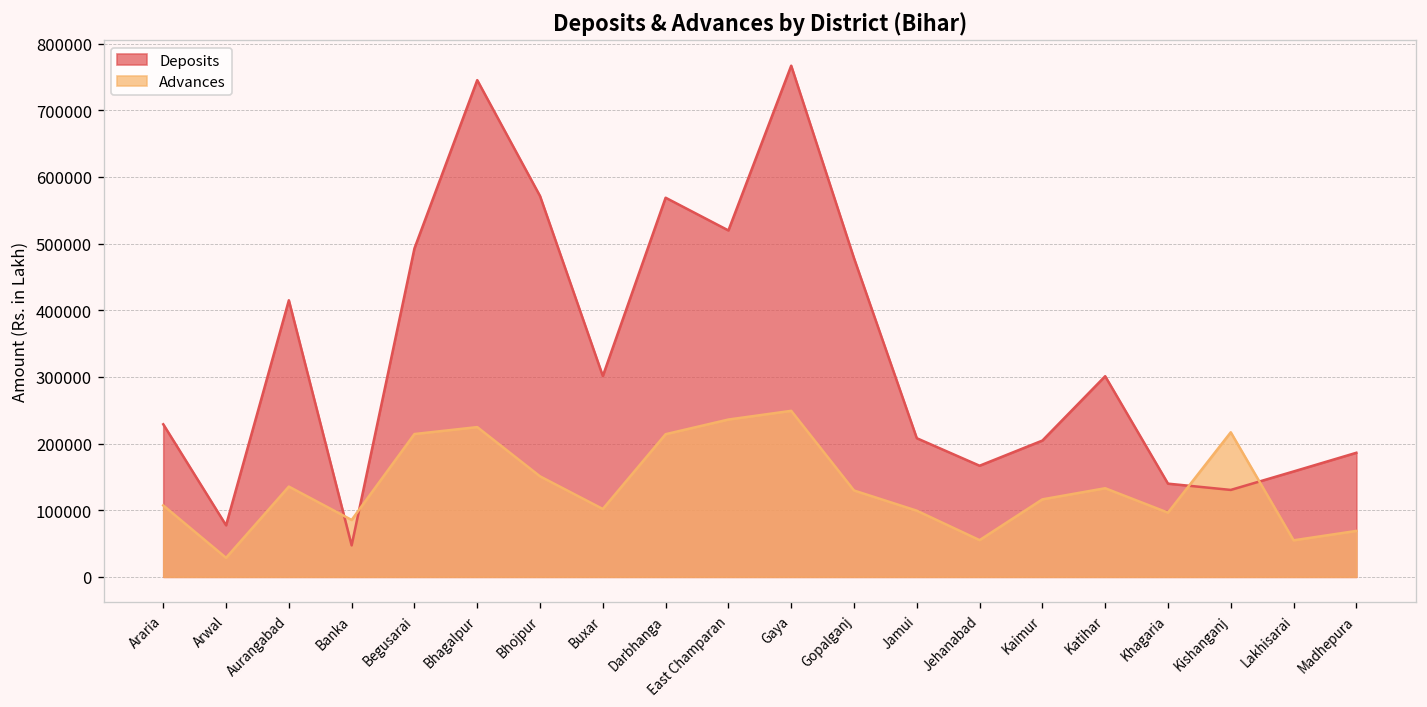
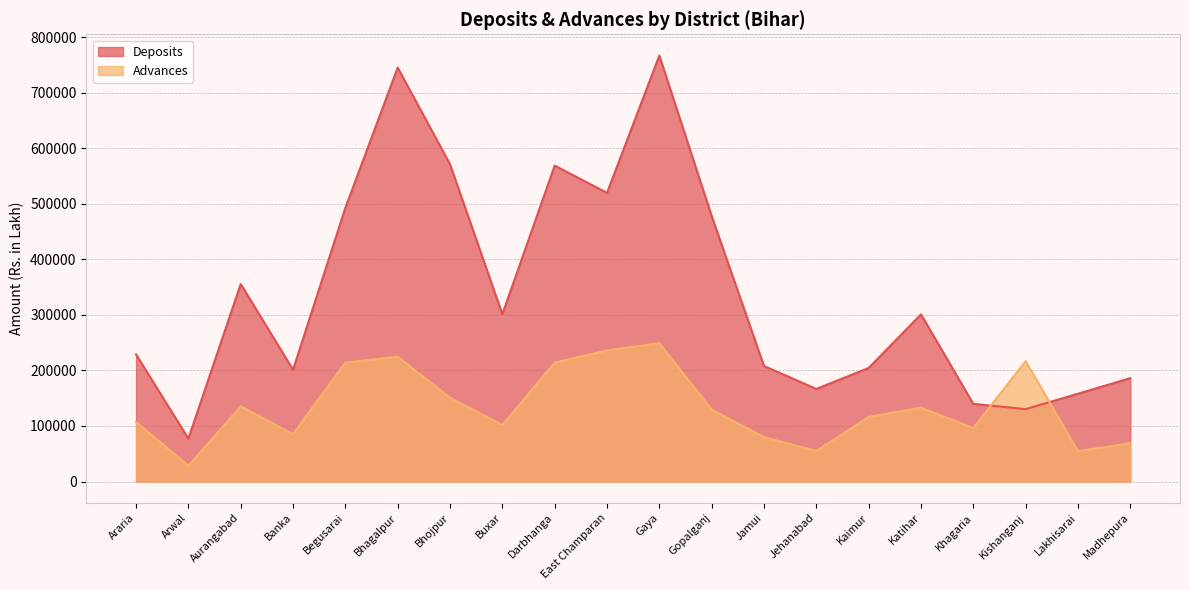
Deposits, Aurangabad: 410000 -> 360000
Deposits, Banka: 50000 -> 200000
Advances, Jamui: 100000 -> 80000
